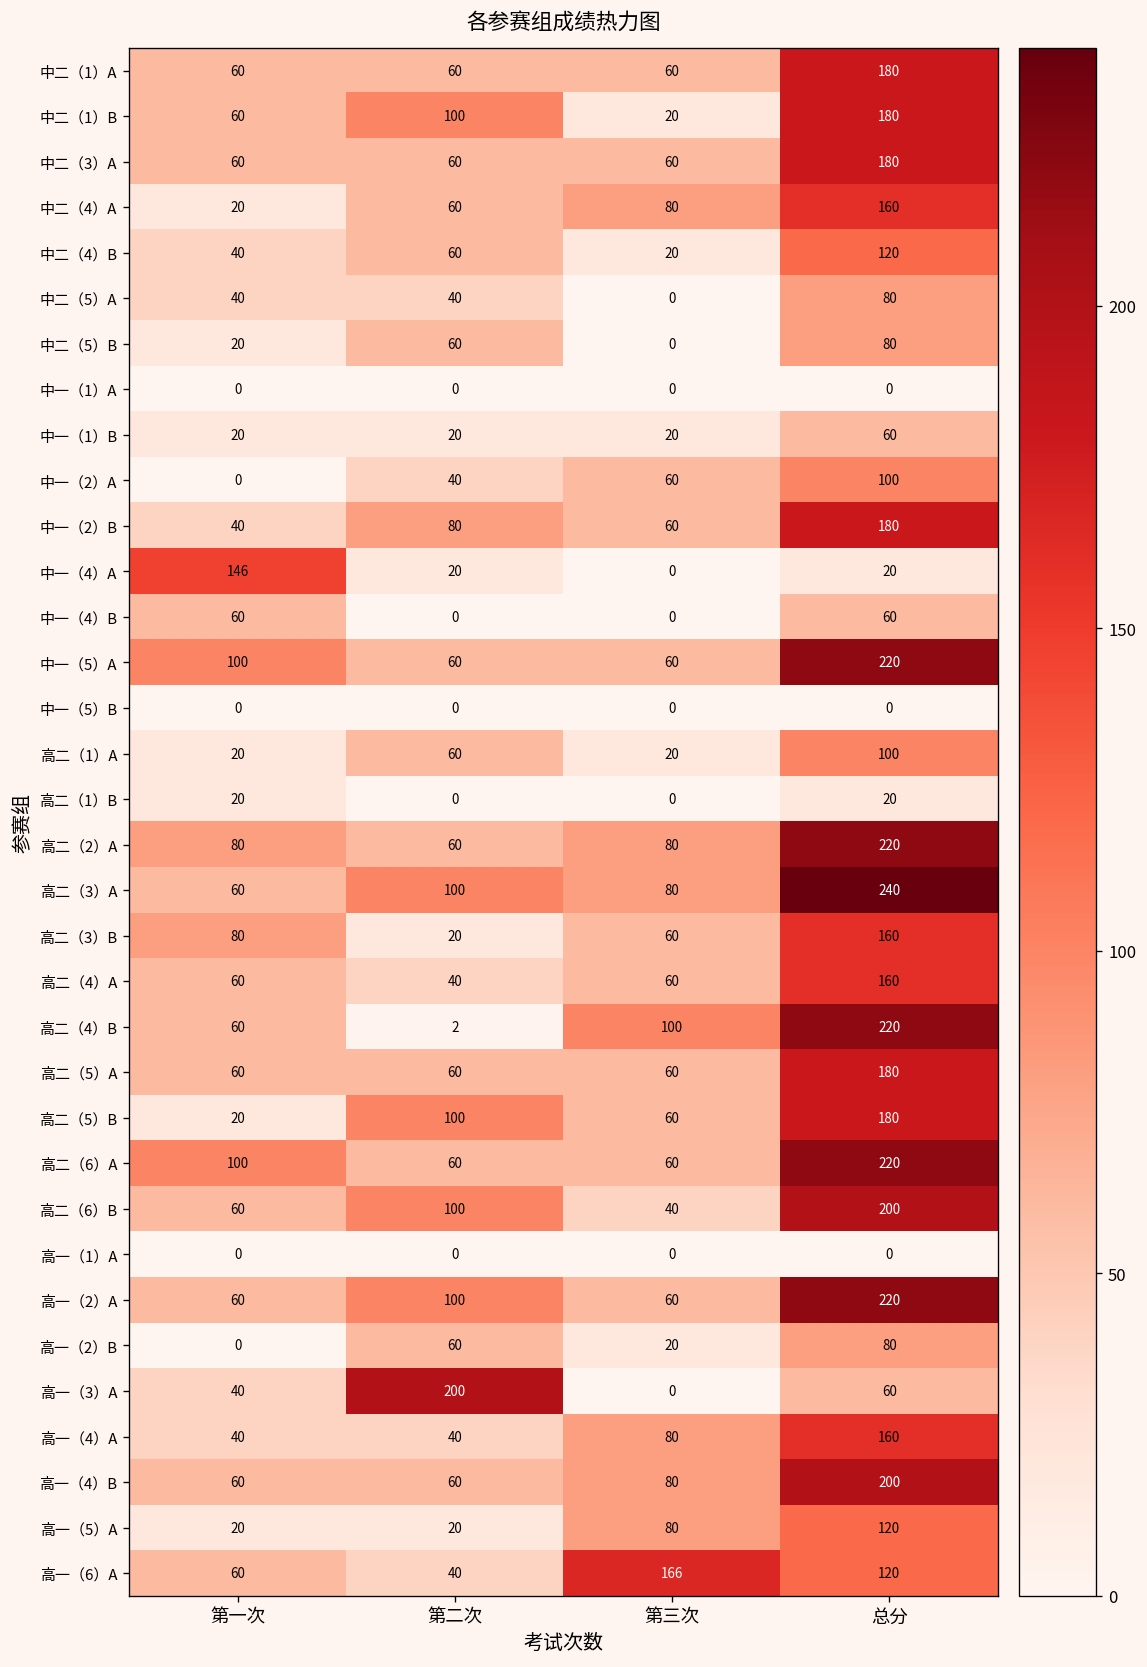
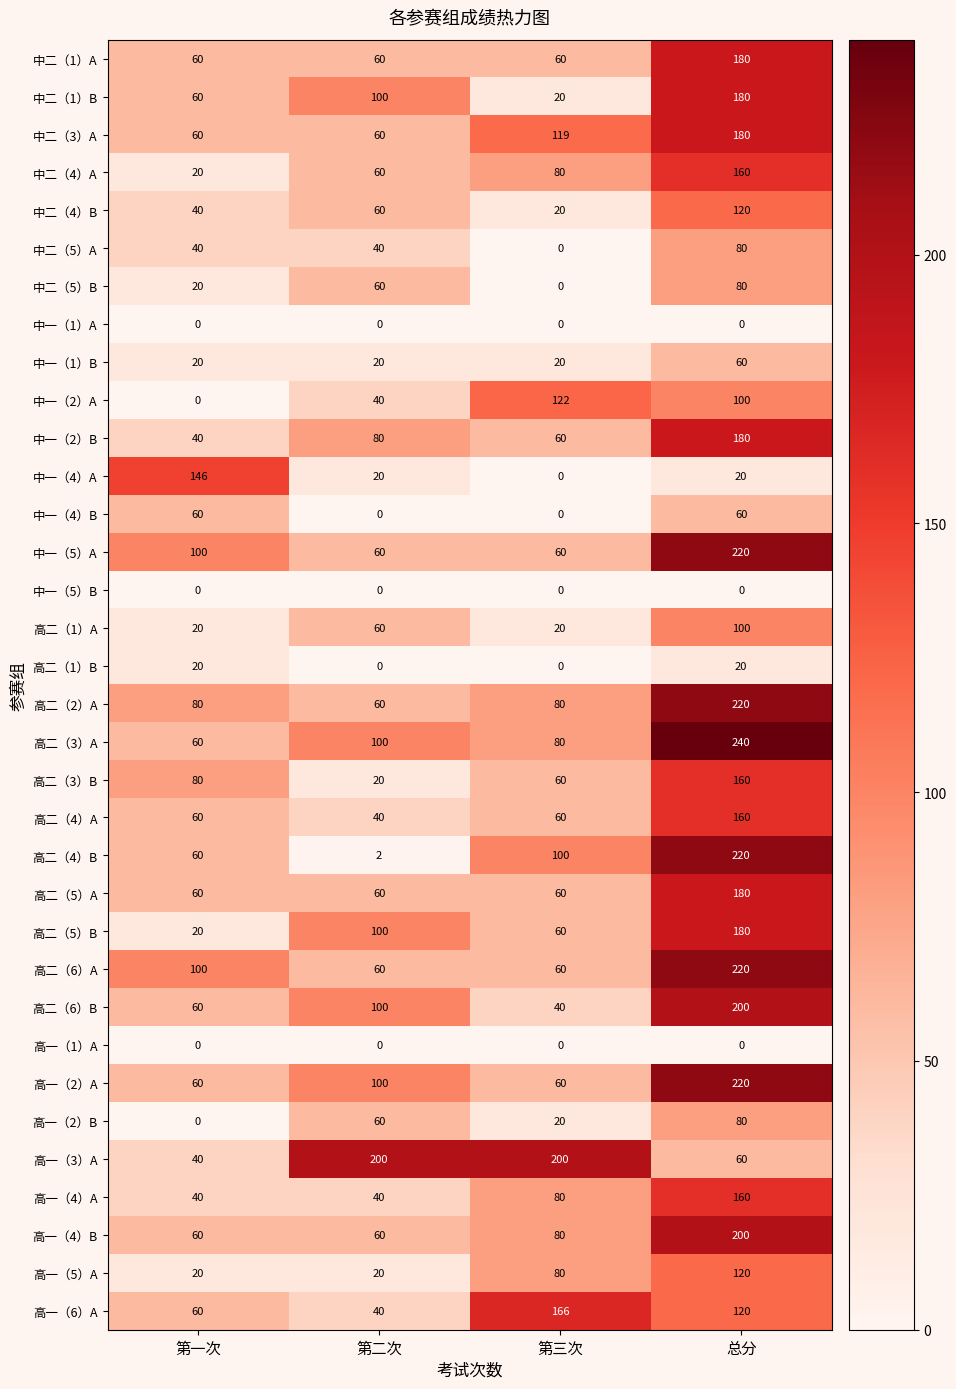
中二（3）A, 第三次: 60 -> 119
中一（2）A, 第三次: 60 -> 122
高一（3）A, 第三次: 0 -> 200
